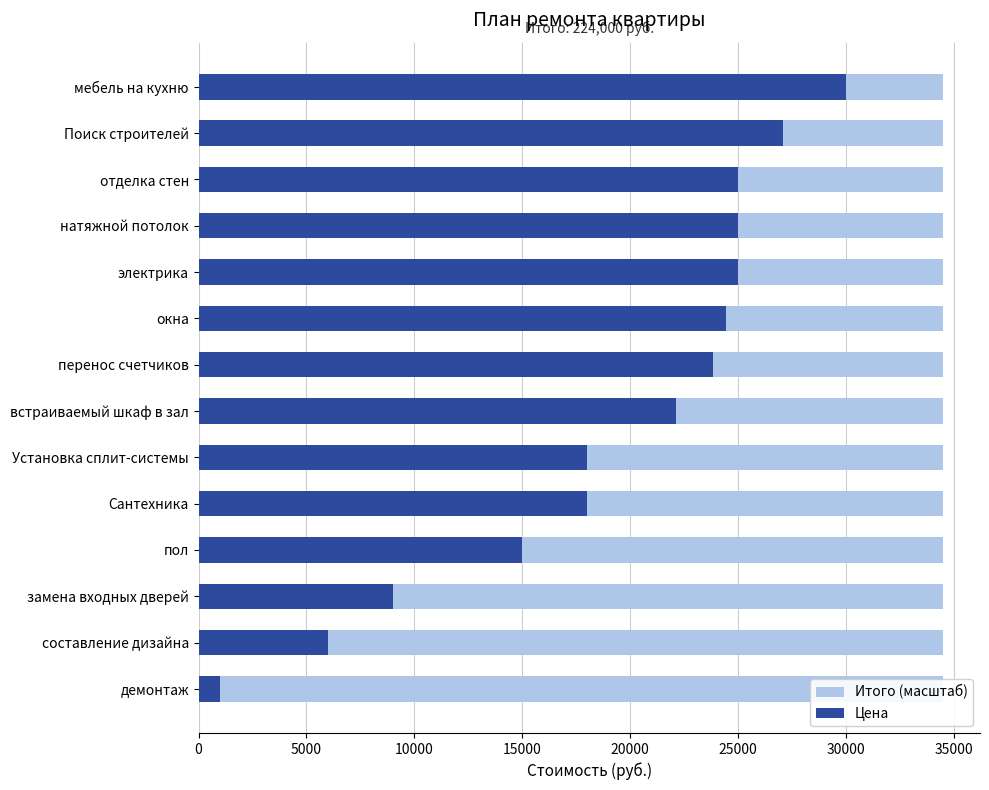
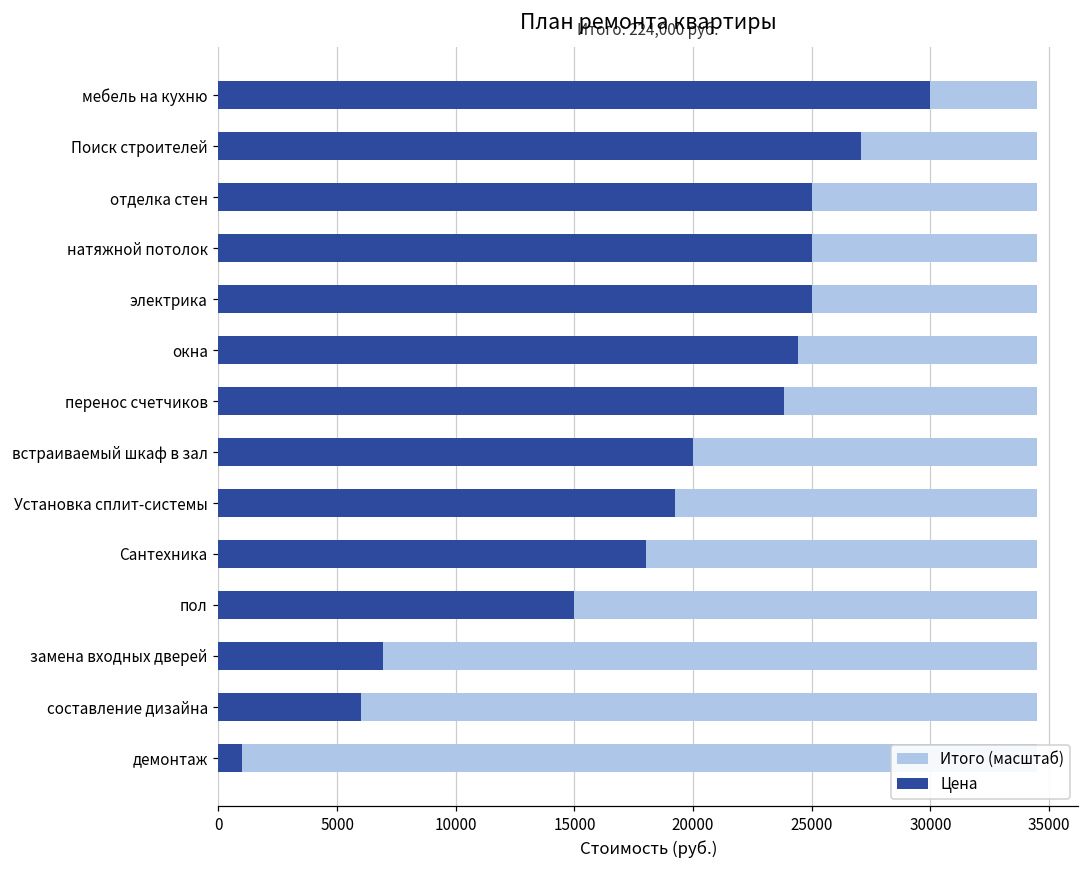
Цена, встраиваемый шкаф в зал: 22100 -> 20000
Цена, Установка сплит-системы: 18000 -> 19300
Цена, замена входных дверей: 9000 -> 6900
